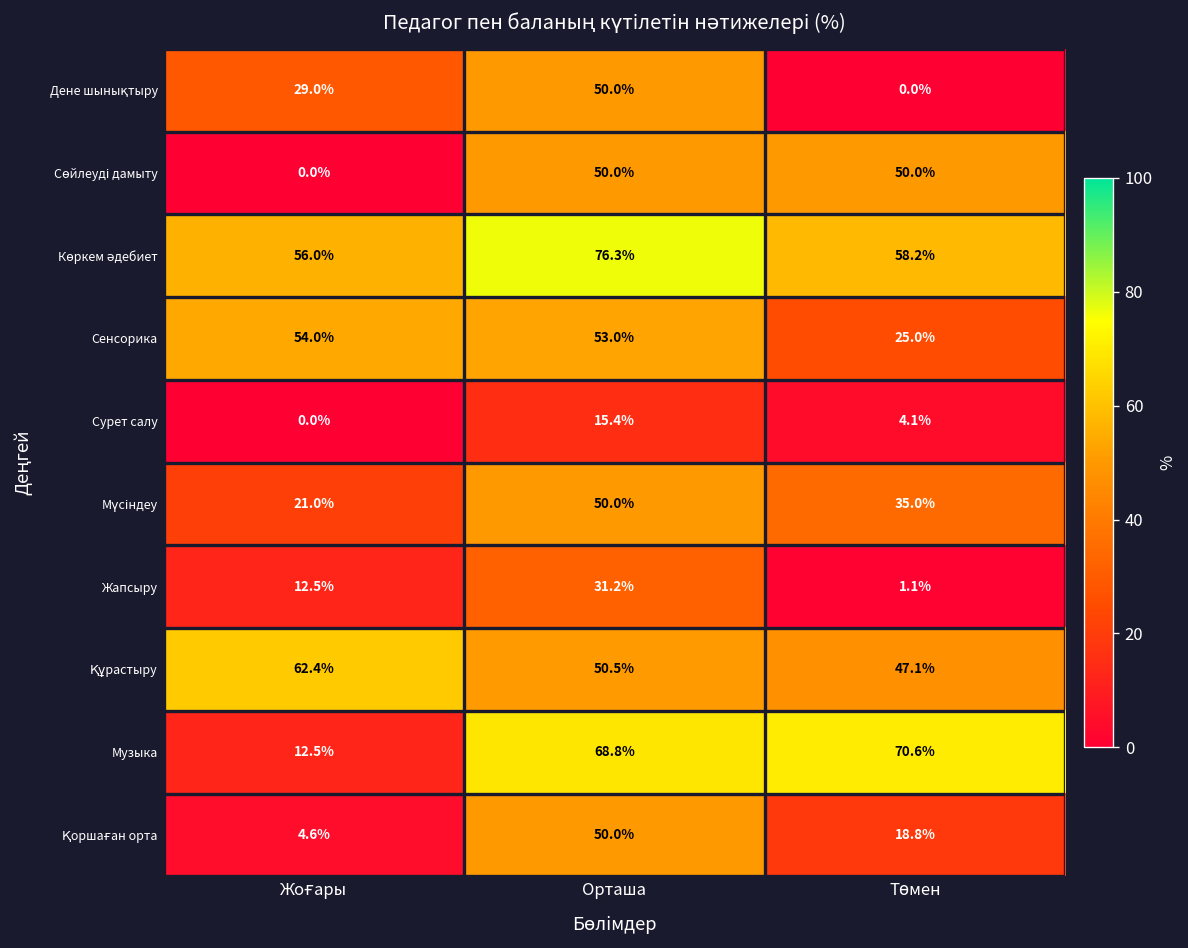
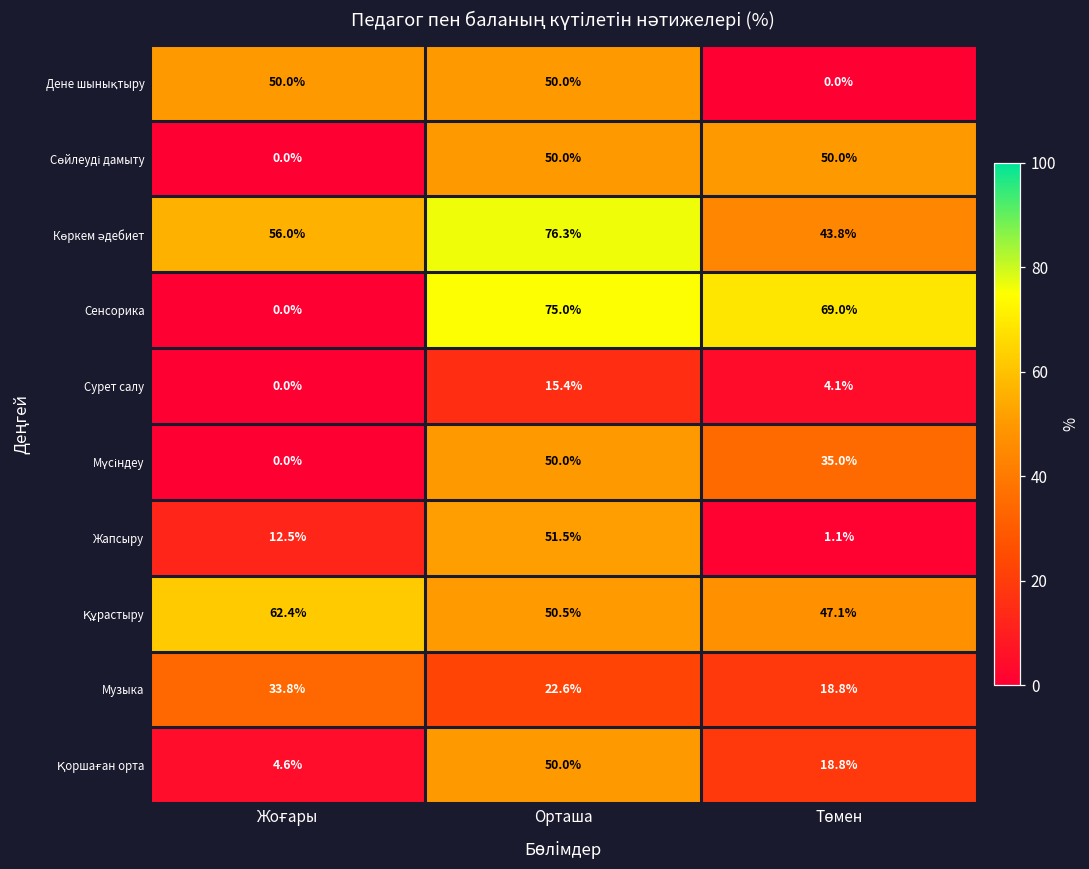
Дене шынықтыру, Жоғары: 29.0% -> 50.0%
Көркем әдебиет, Төмен: 58.2% -> 43.8%
Сенсорика, Жоғары: 54.0% -> 0.0%
Сенсорика, Орташа: 53.0% -> 75.0%
Сенсорика, Төмен: 25.0% -> 69.0%
Мүсіндеу, Жоғары: 21.0% -> 0.0%
Жапсыру, Орташа: 31.2% -> 51.5%
Музыка, Жоғары: 12.5% -> 33.8%
Музыка, Орташа: 68.8% -> 22.6%
Музыка, Төмен: 70.6% -> 18.8%
